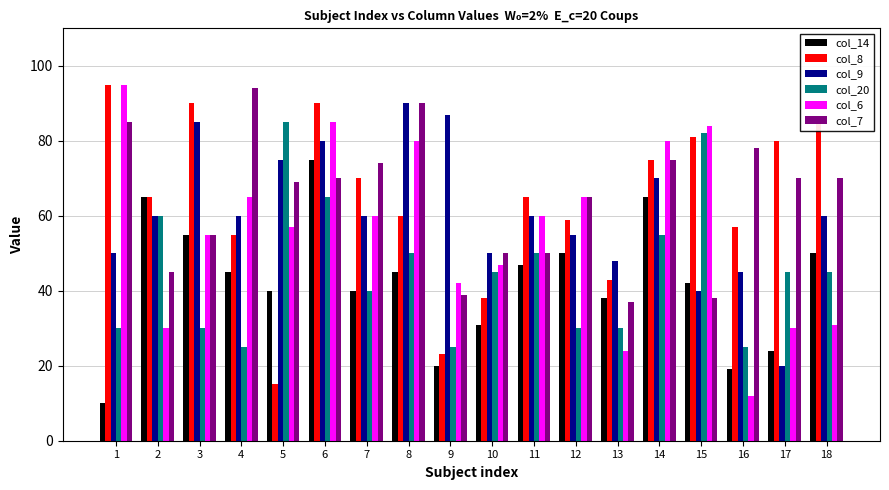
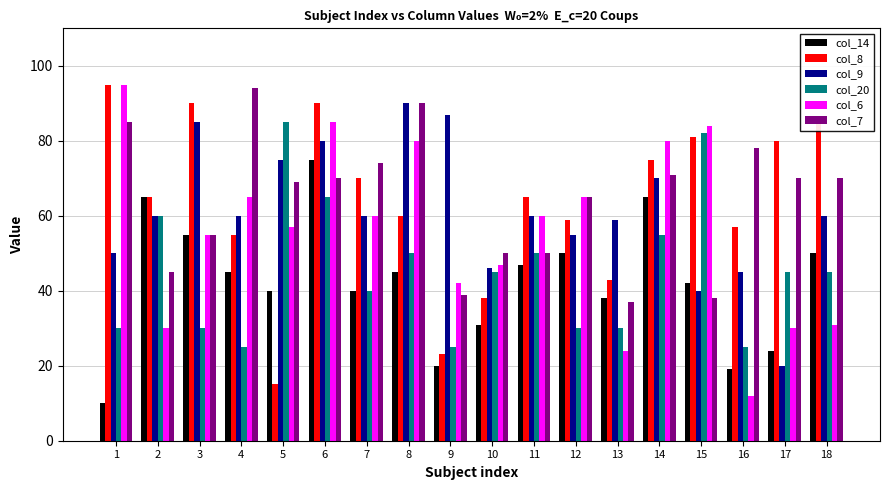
col_9, 10: 50 -> 46
col_9, 13: 48 -> 59
col_7, 14: 75 -> 71
